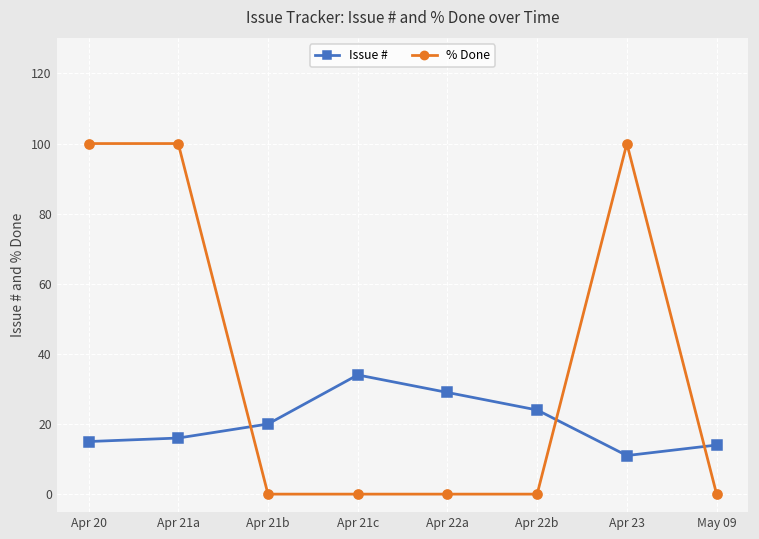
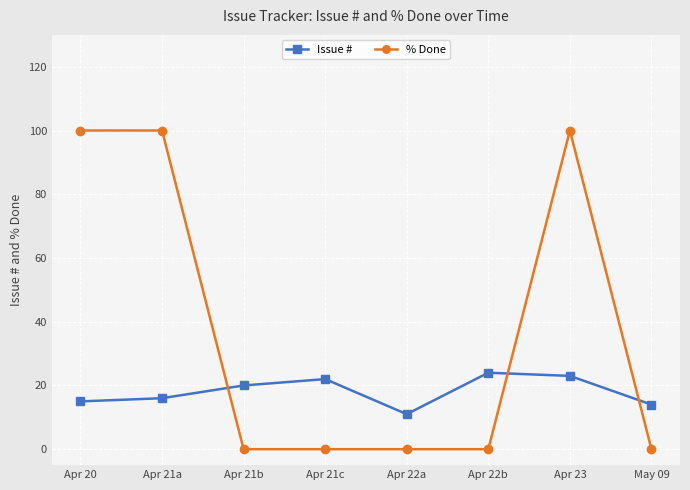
Issue #, Apr 21c: 34 -> 22
Issue #, Apr 22a: 29 -> 11
Issue #, Apr 23: 11 -> 23
